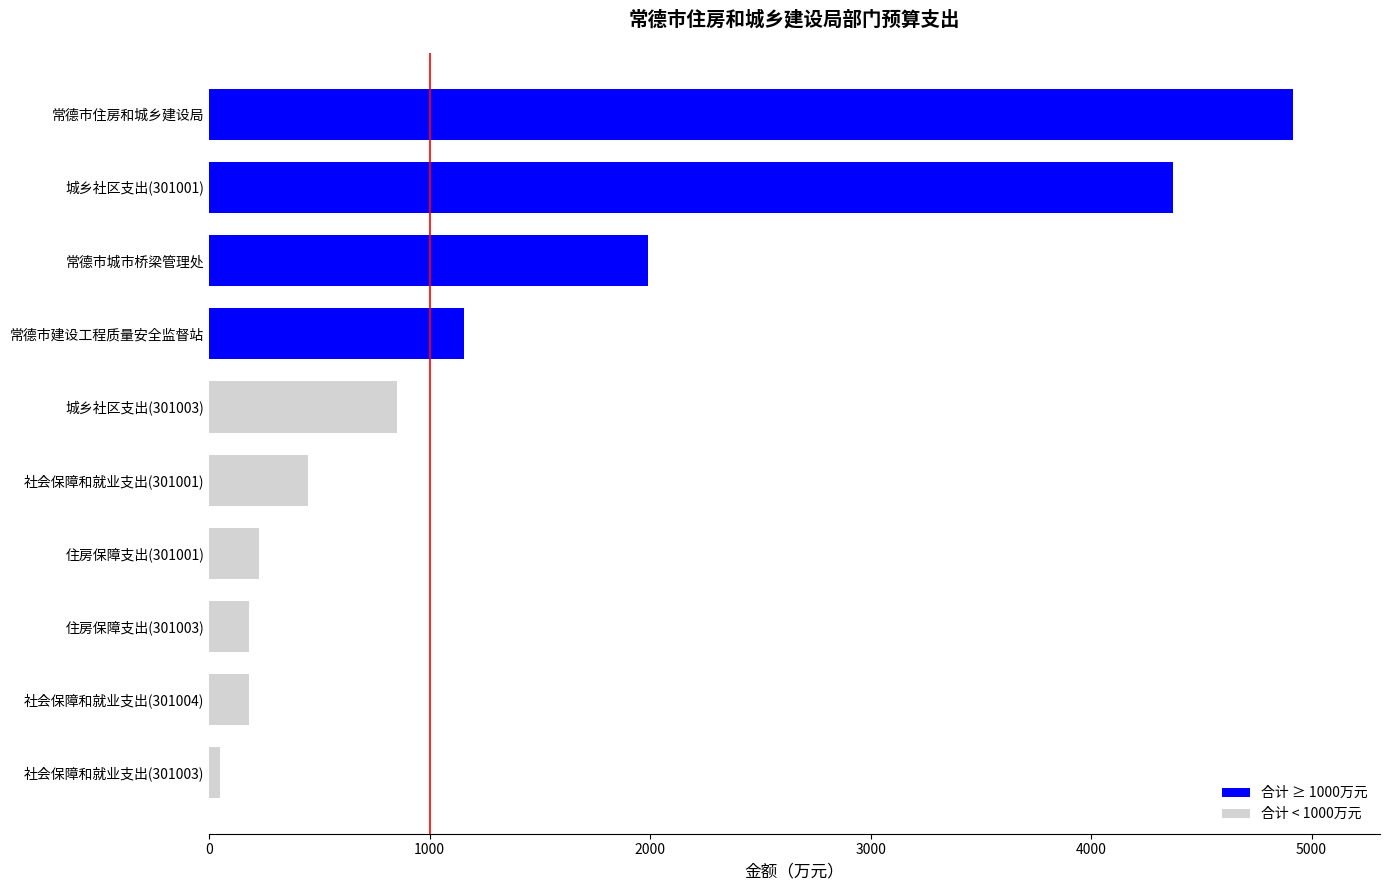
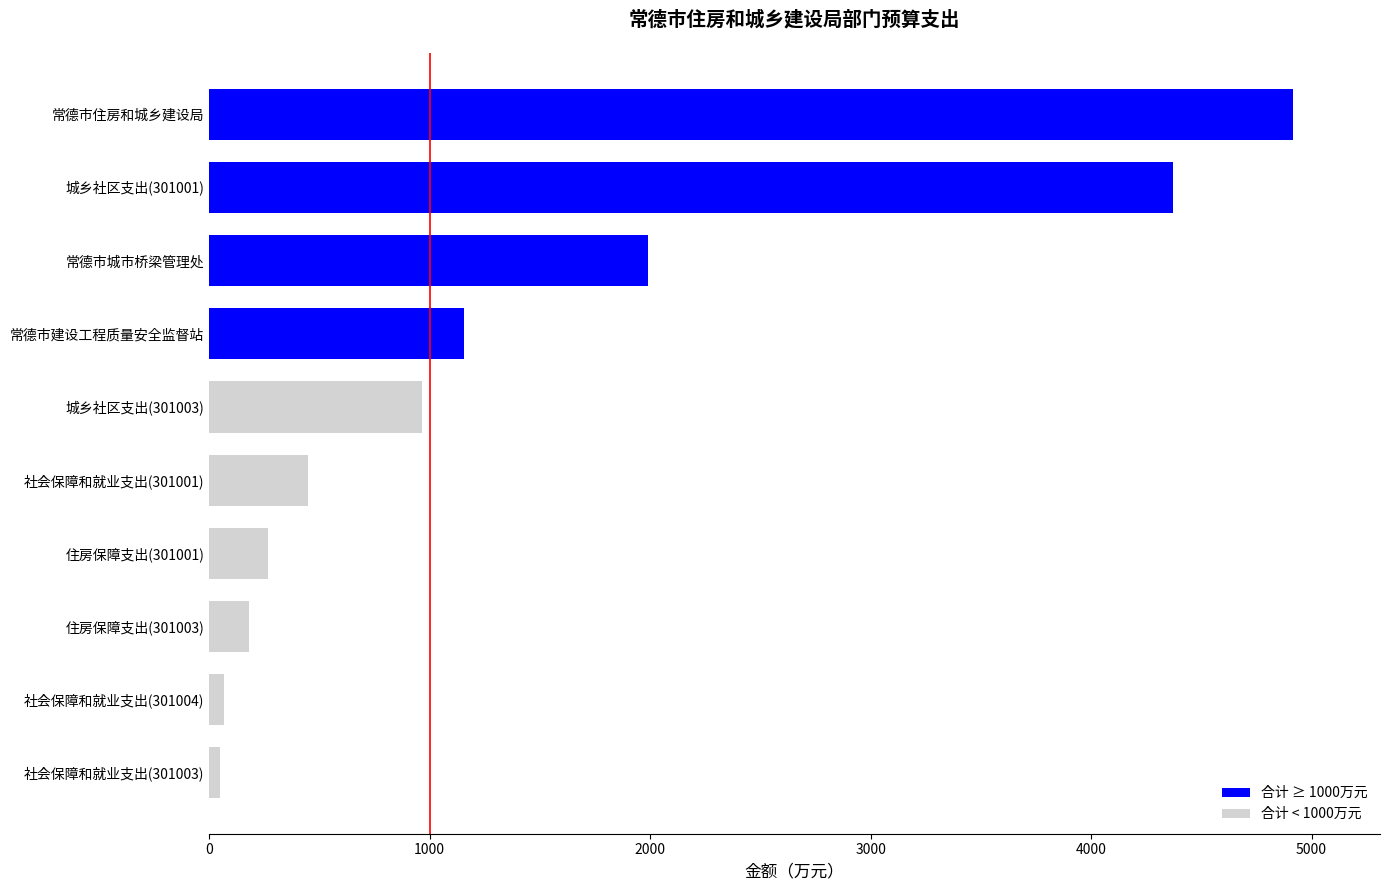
城乡社区支出(301003): 850 -> 970
住房保障支出(301001): 230 -> 270
社会保障和就业支出(301004): 180 -> 70
